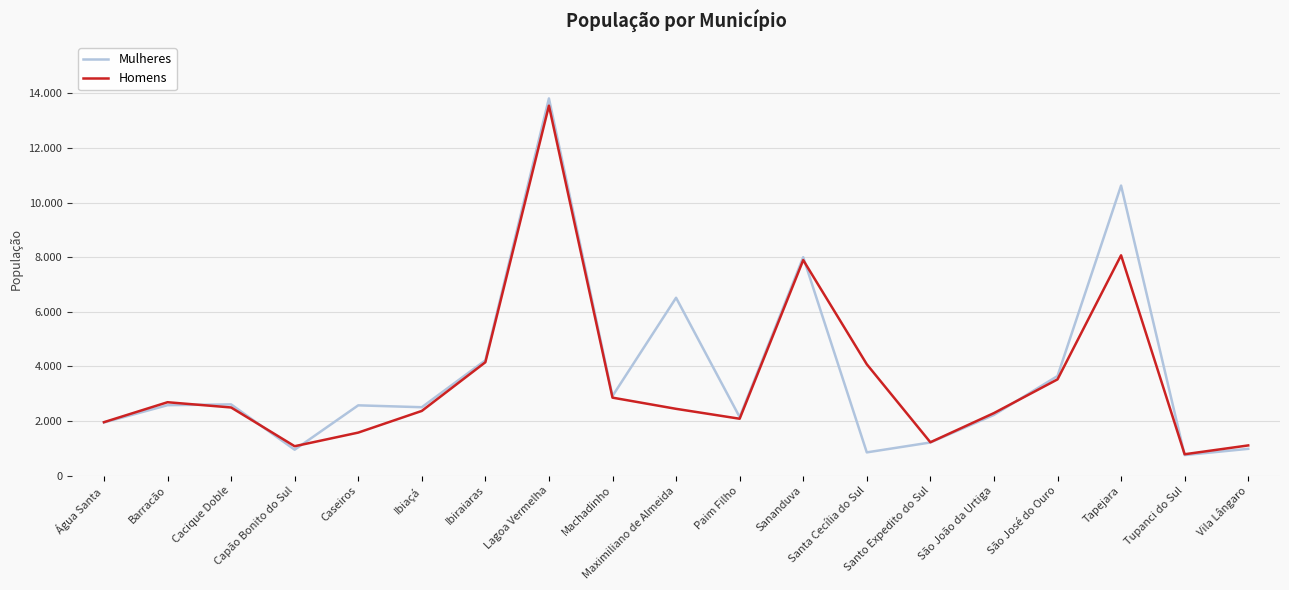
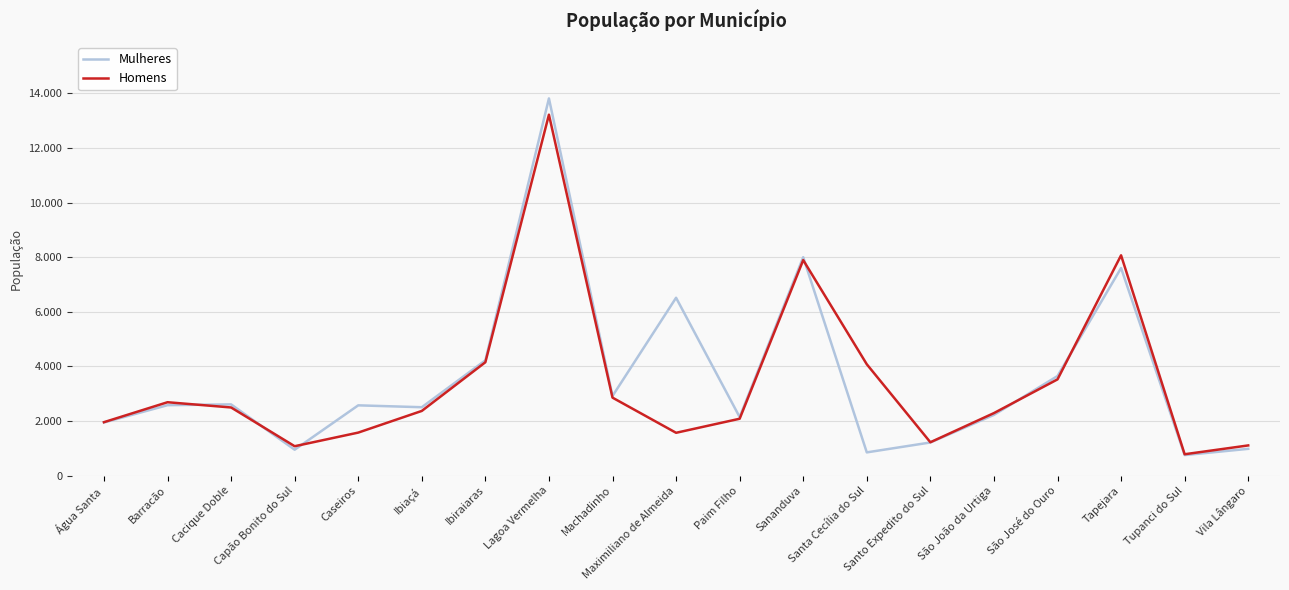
Homens, Lagoa Vermelha: 13.6 -> 13.2
Homens, Maximiliano de Almeida: 2.4 -> 1.6
Mulheres, Tapejara: 10.6 -> 7.6
